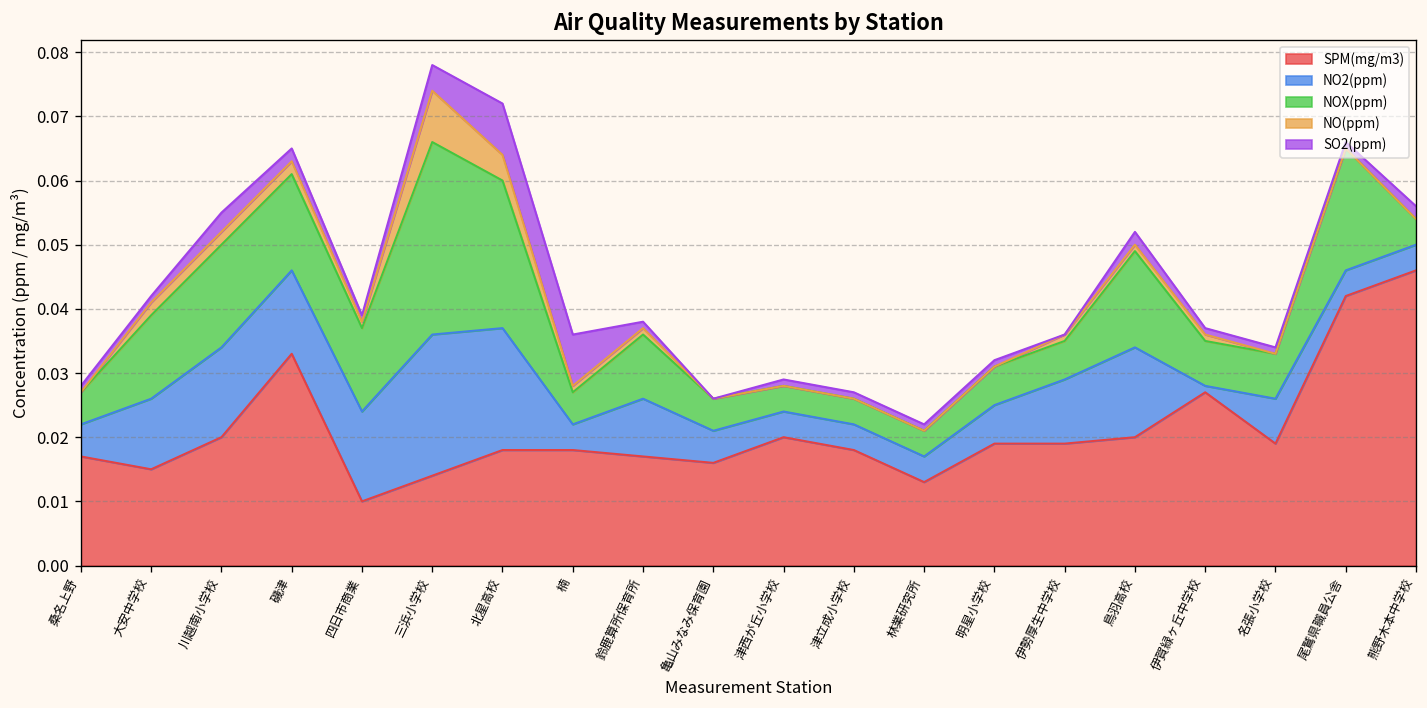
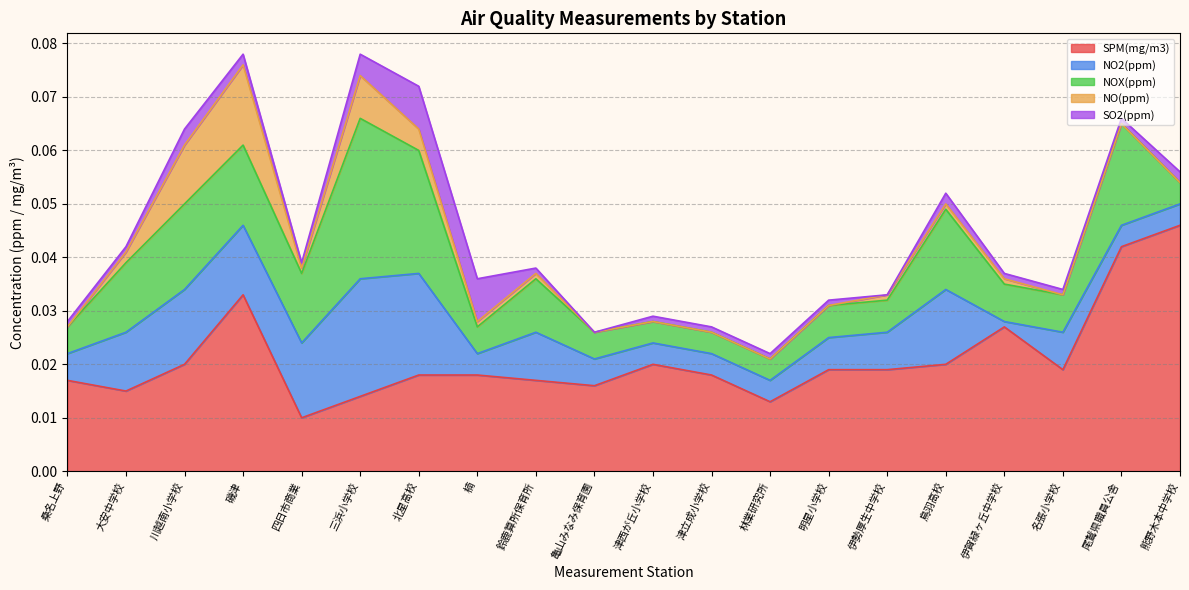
NO(ppm), 川越南小学校: 0.002 -> 0.011
NO(ppm), 磯津: 0.002 -> 0.015
NO2(ppm), 伊勢厚生中学校: 0.010 -> 0.007
